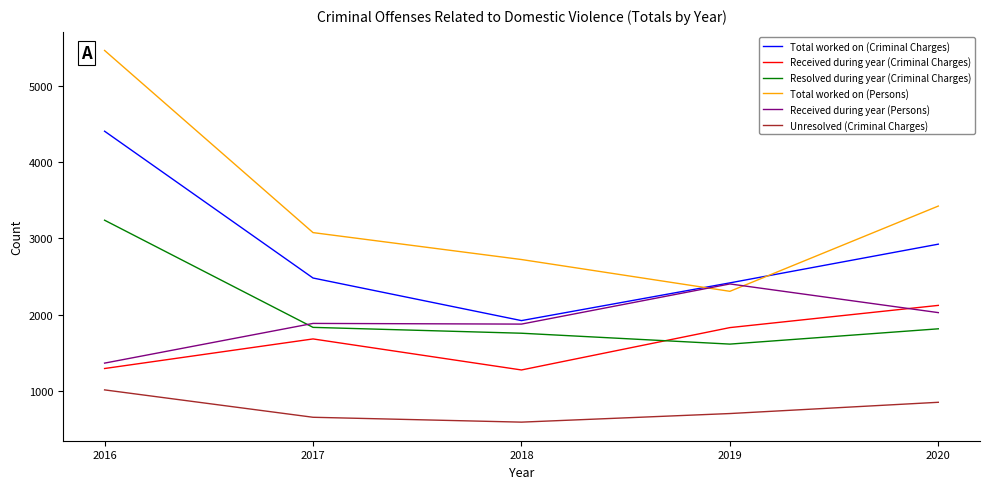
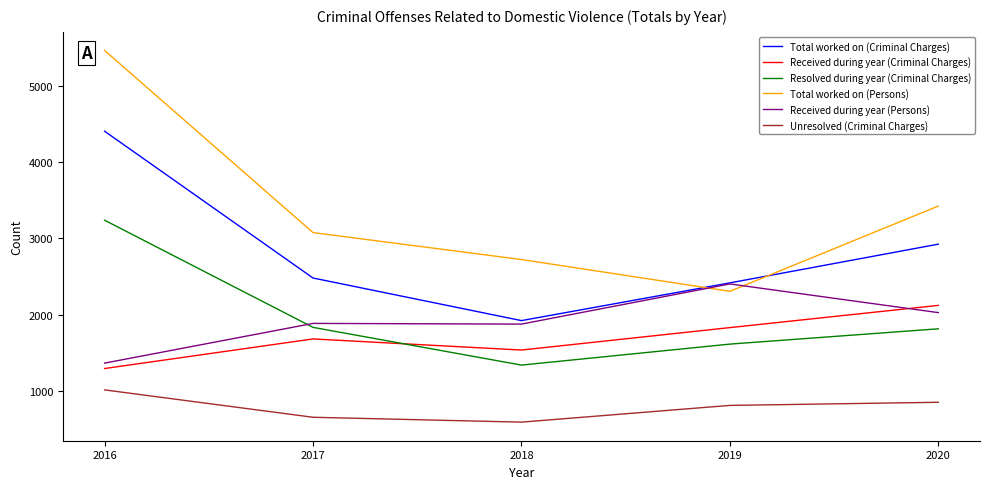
Received during year (Criminal Charges), 2018: 1300 -> 1500
Resolved during year (Criminal Charges), 2018: 1800 -> 1300
Unresolved (Criminal Charges), 2019: 700 -> 800
